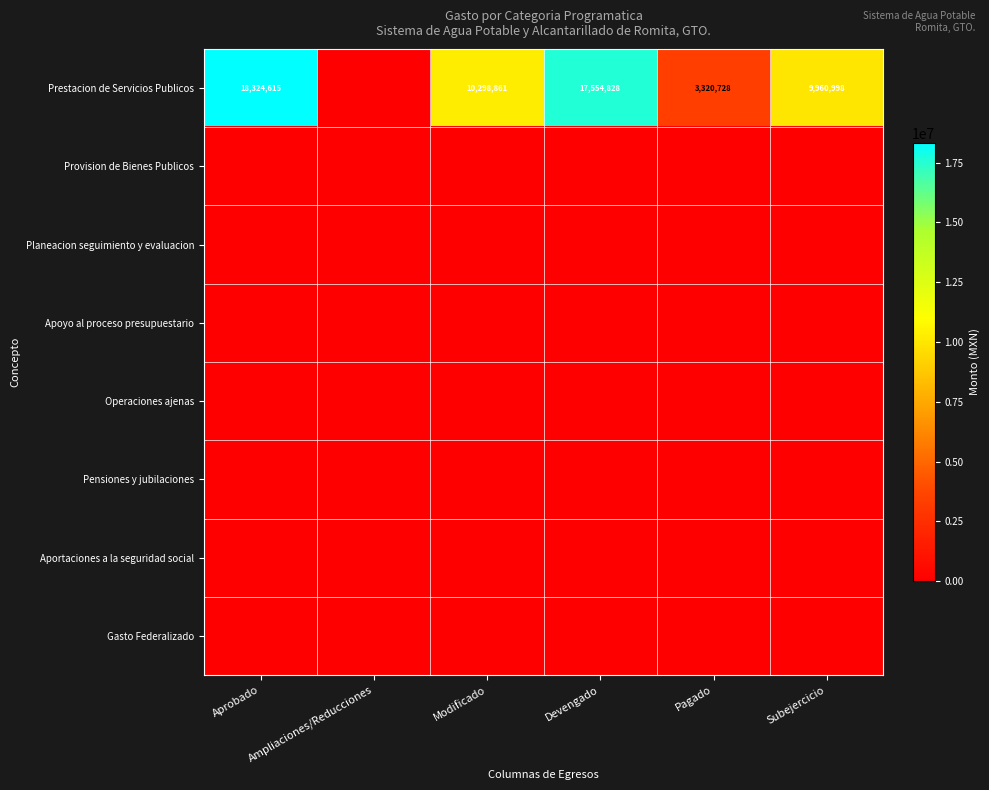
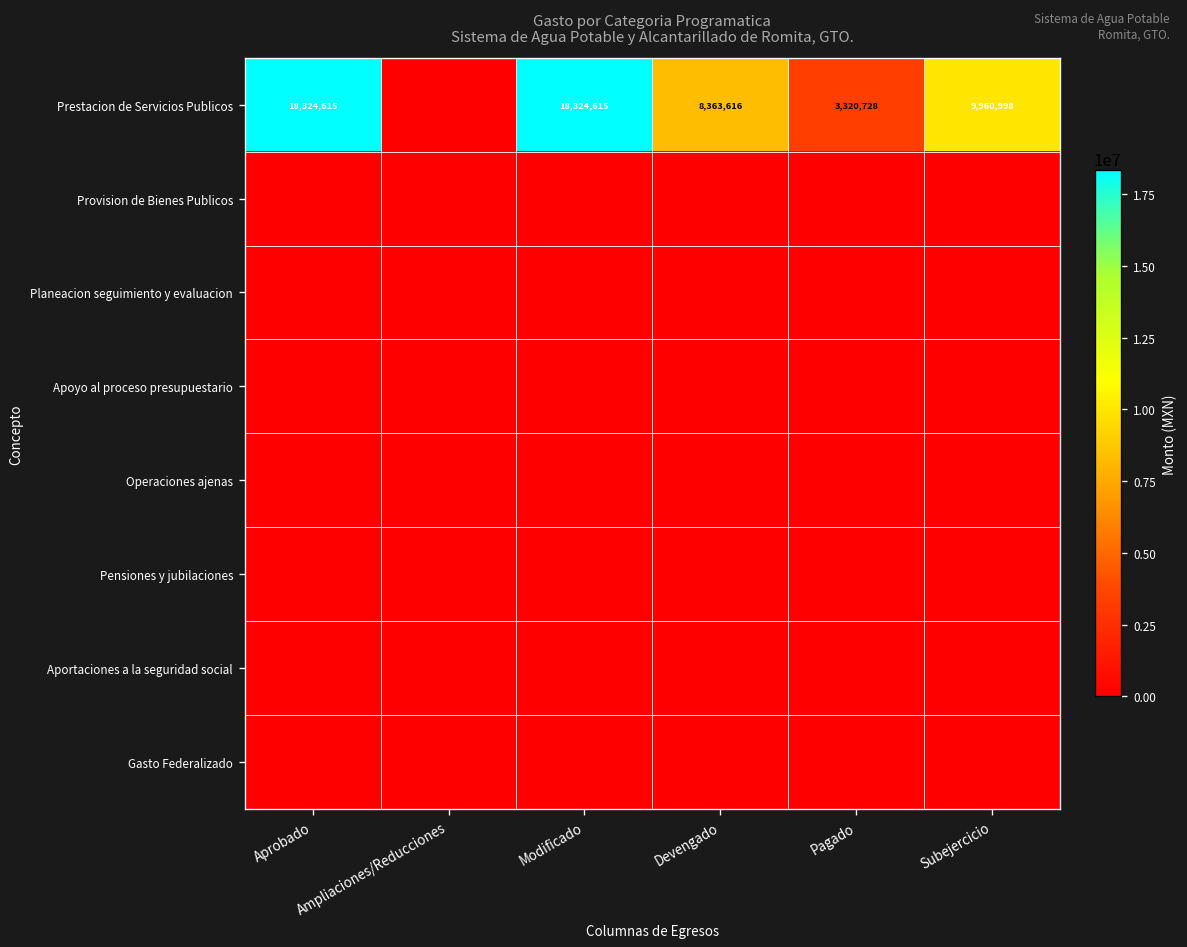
Prestacion de Servicios Publicos, Modificado: 10,298,861 -> 18,324,615
Prestacion de Servicios Publicos, Devengado: 17,554,828 -> 8,363,616
